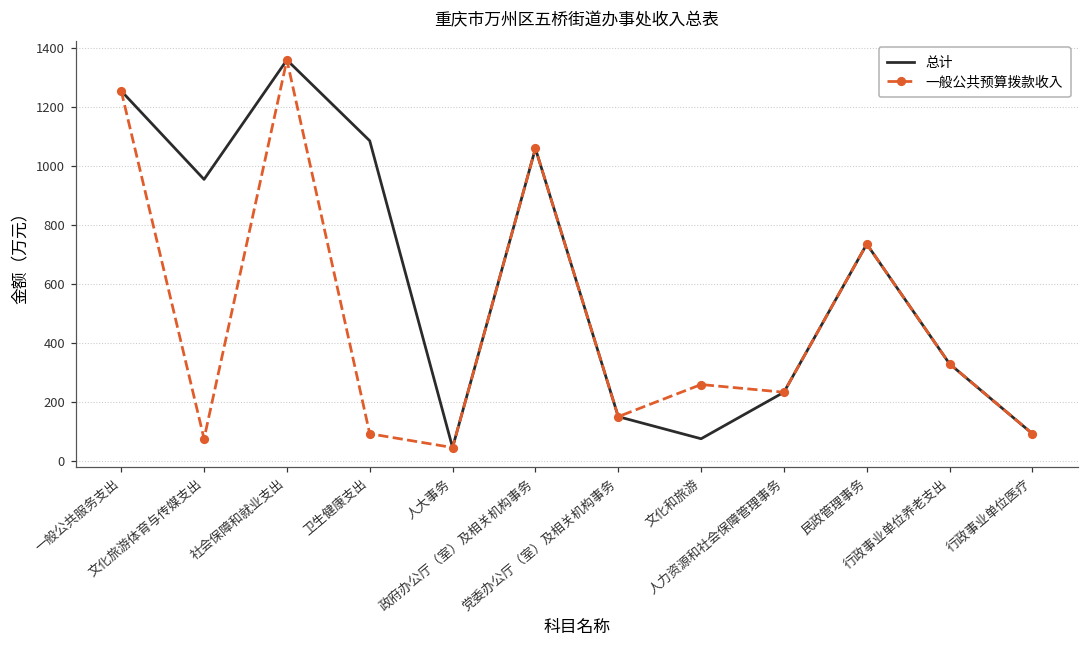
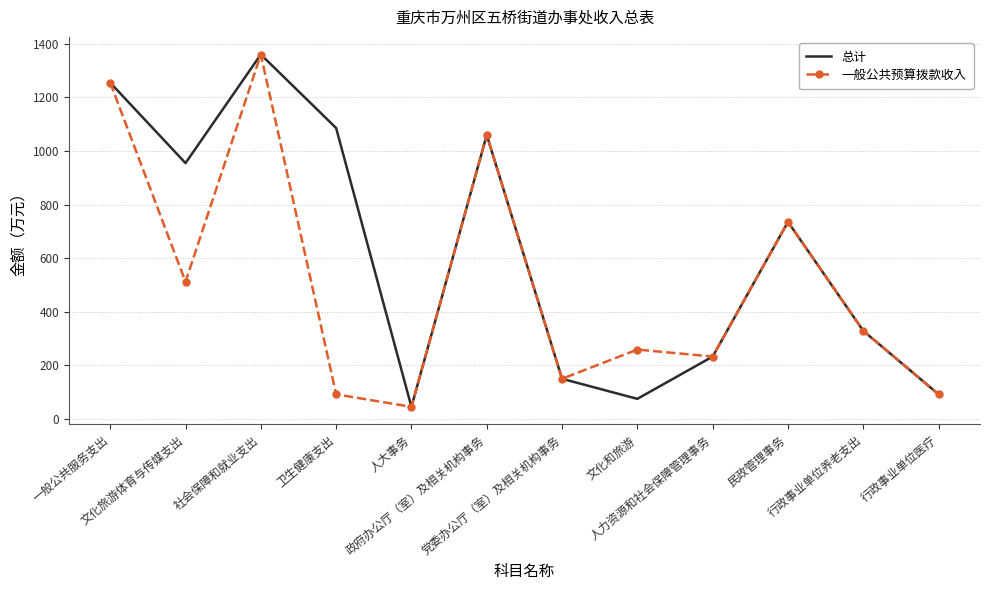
一般公共预算拨款收入, 文化旅游体育与传媒支出: 80 -> 510
